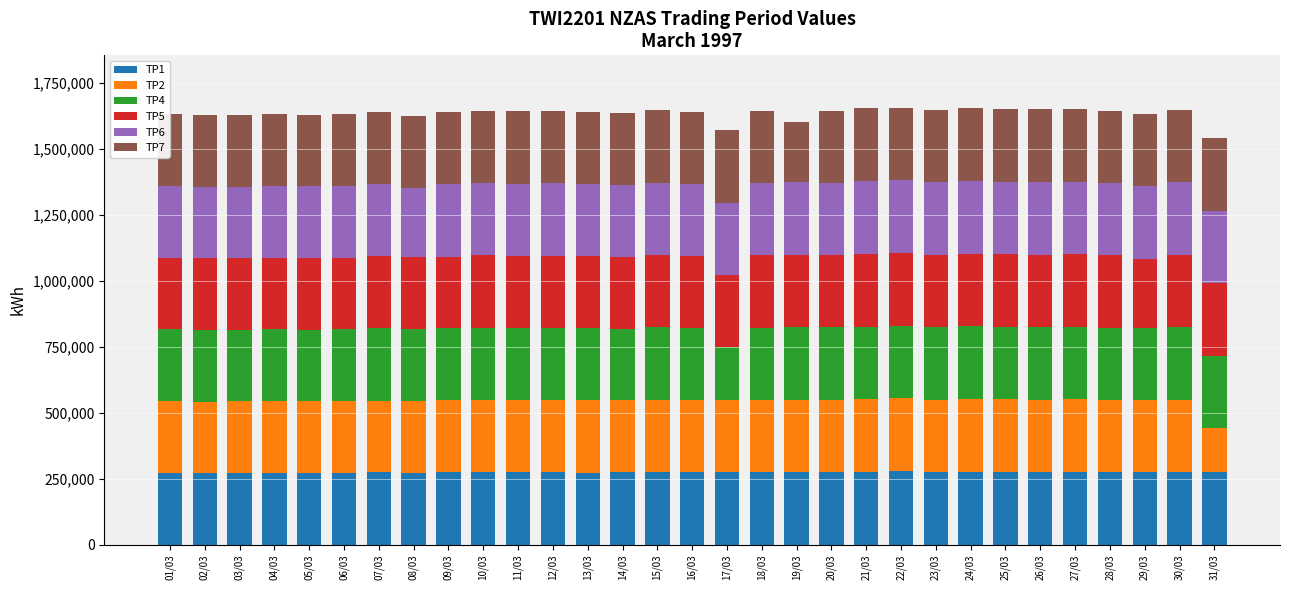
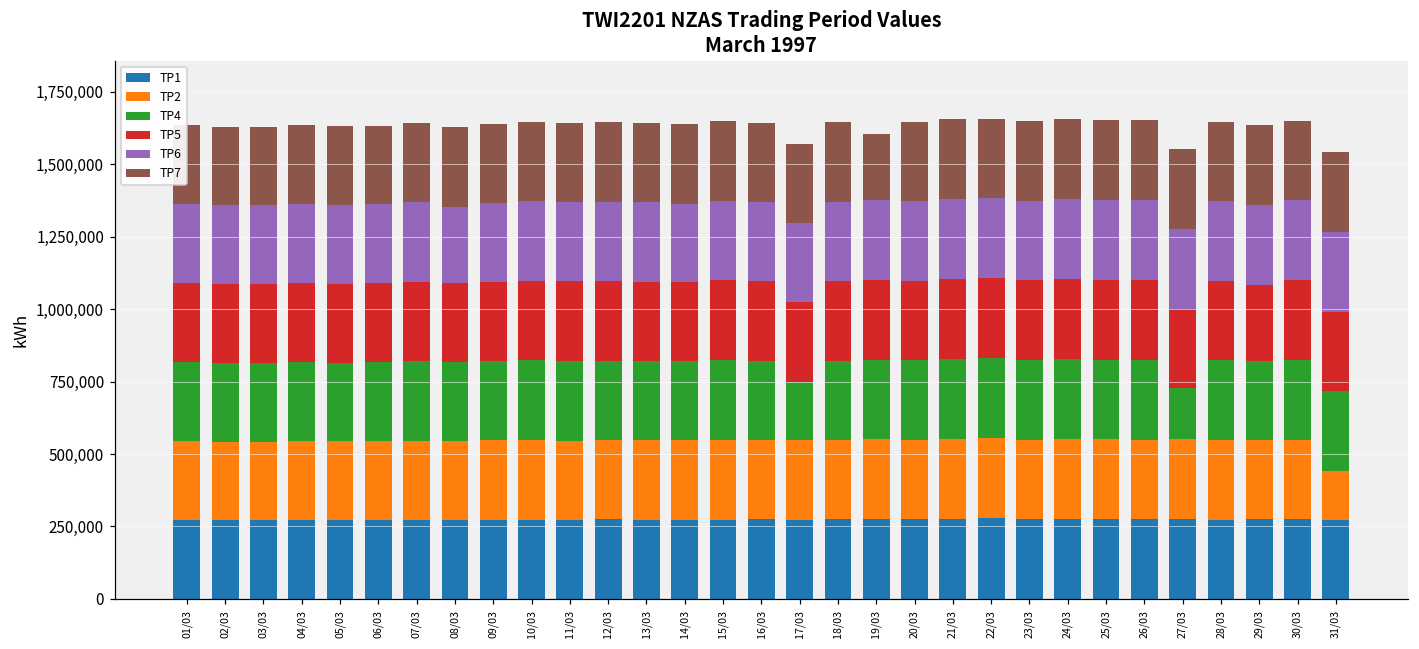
TP4, 27/03: 280,000 -> 180,000
